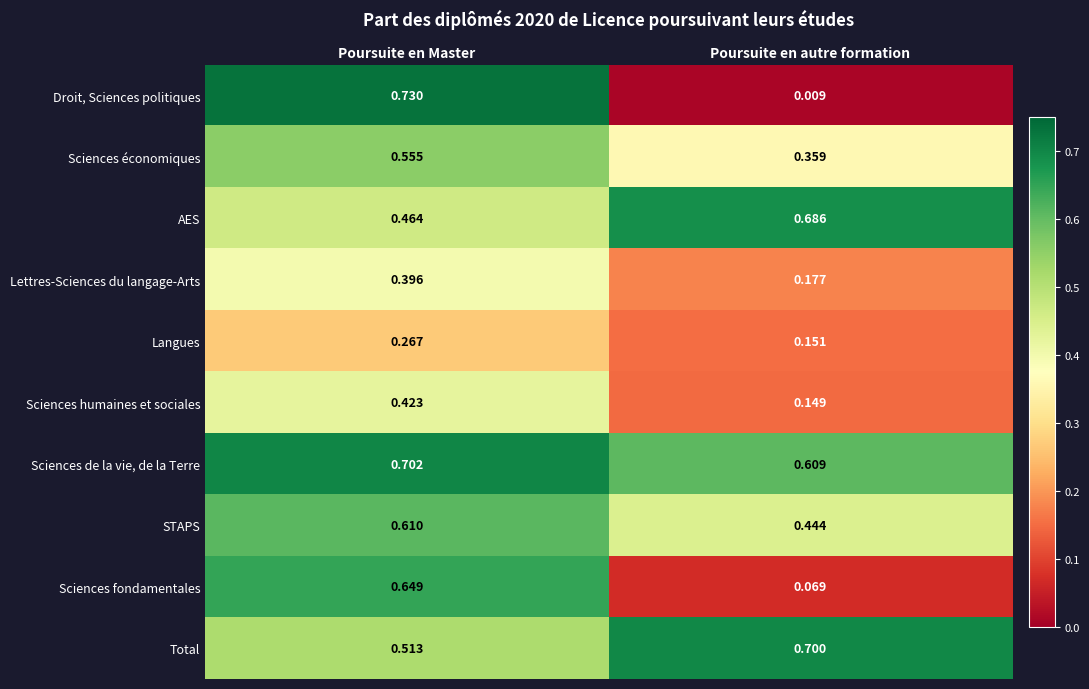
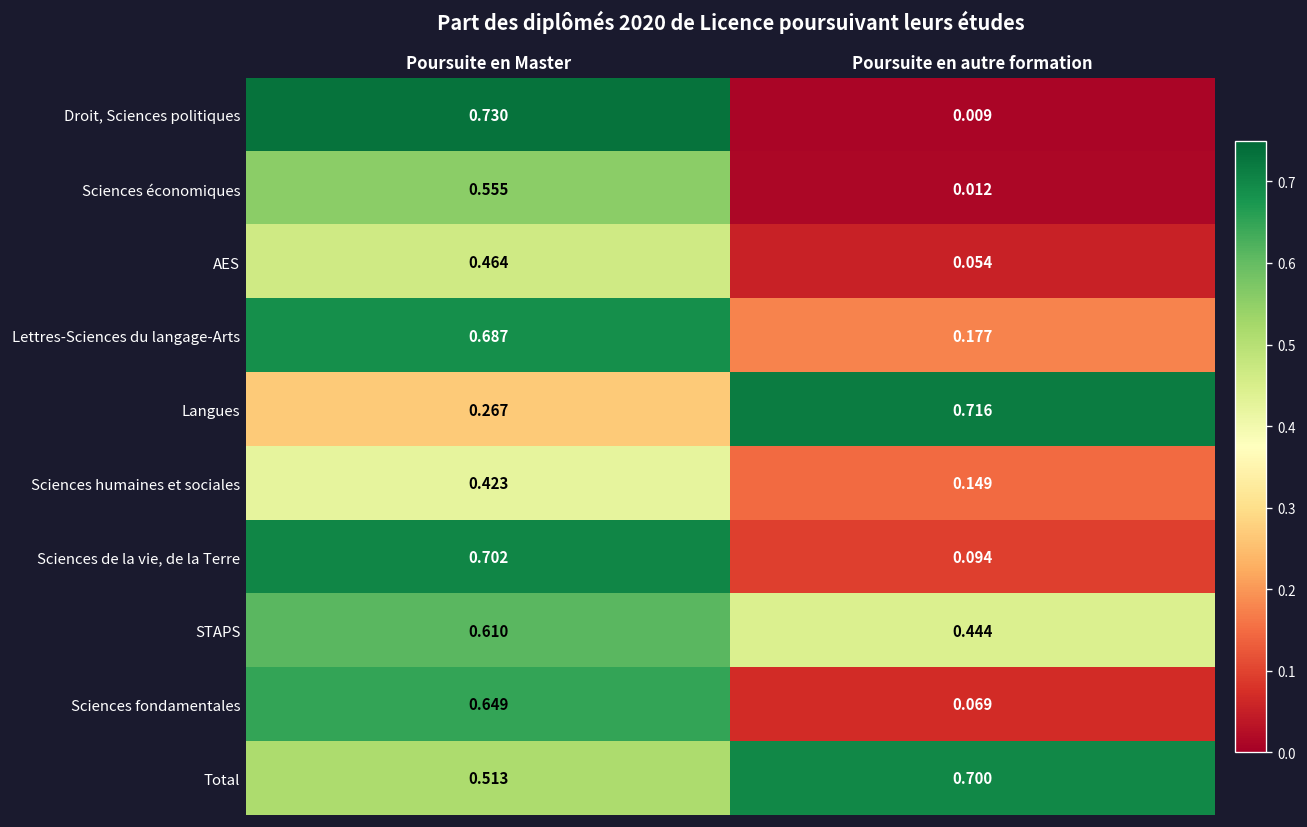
Sciences économiques, Poursuite en autre formation: 0.359 -> 0.012
AES, Poursuite en autre formation: 0.686 -> 0.054
Lettres-Sciences du langage-Arts, Poursuite en Master: 0.396 -> 0.687
Langues, Poursuite en autre formation: 0.151 -> 0.716
Sciences de la vie, de la Terre, Poursuite en autre formation: 0.609 -> 0.094
